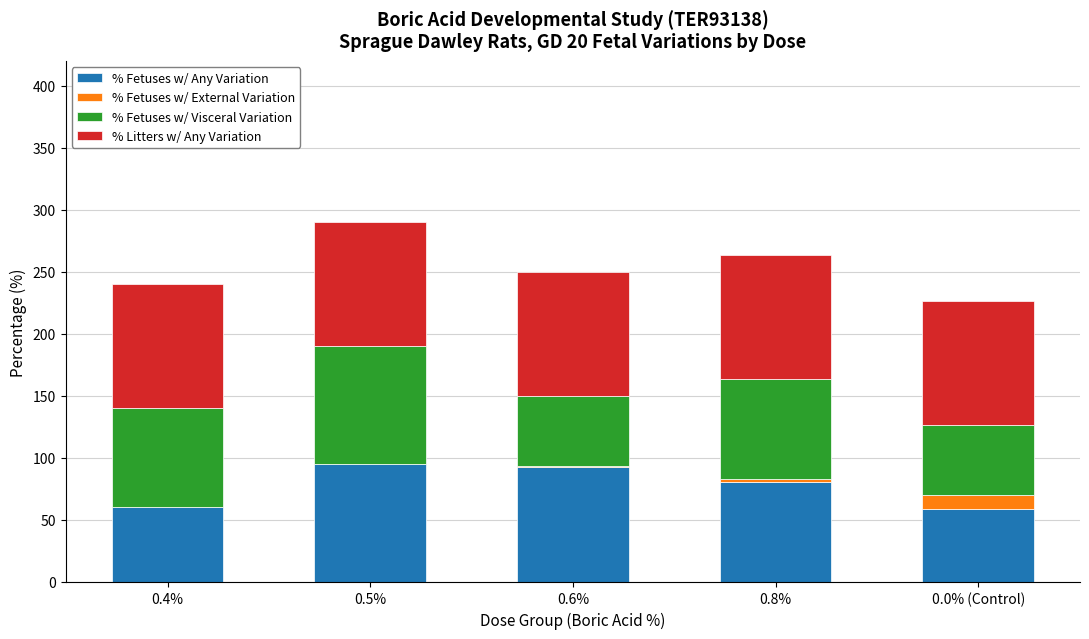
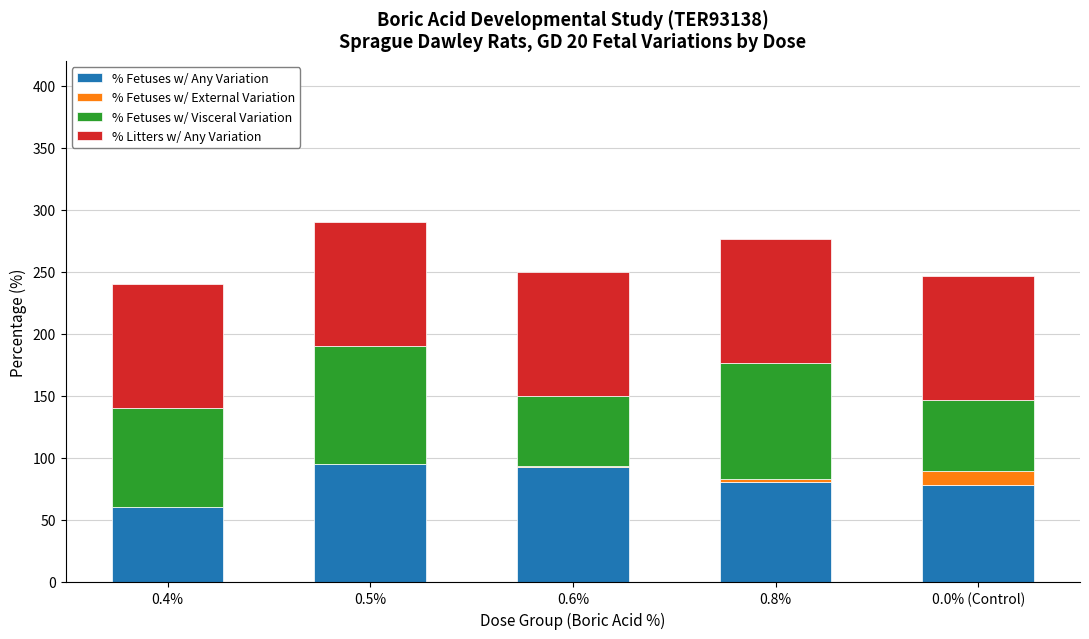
% Fetuses w/ Visceral Variation, 0.8%: 81 -> 93
% Fetuses w/ Any Variation, 0.0% (Control): 58 -> 78
